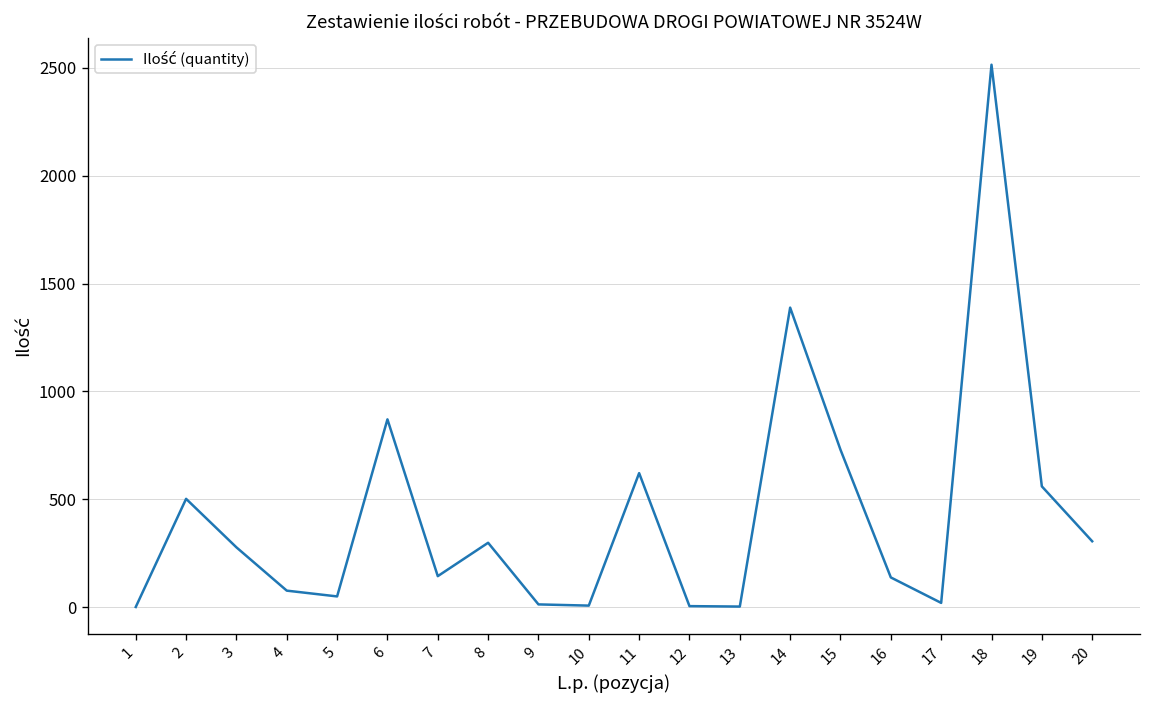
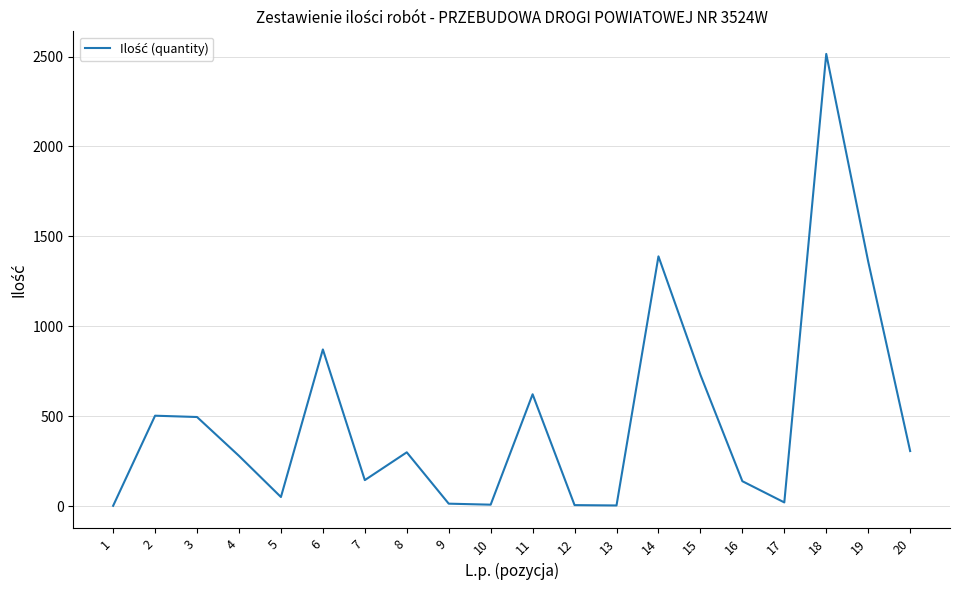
3: 280 -> 500
4: 80 -> 280
19: 560 -> 1360
